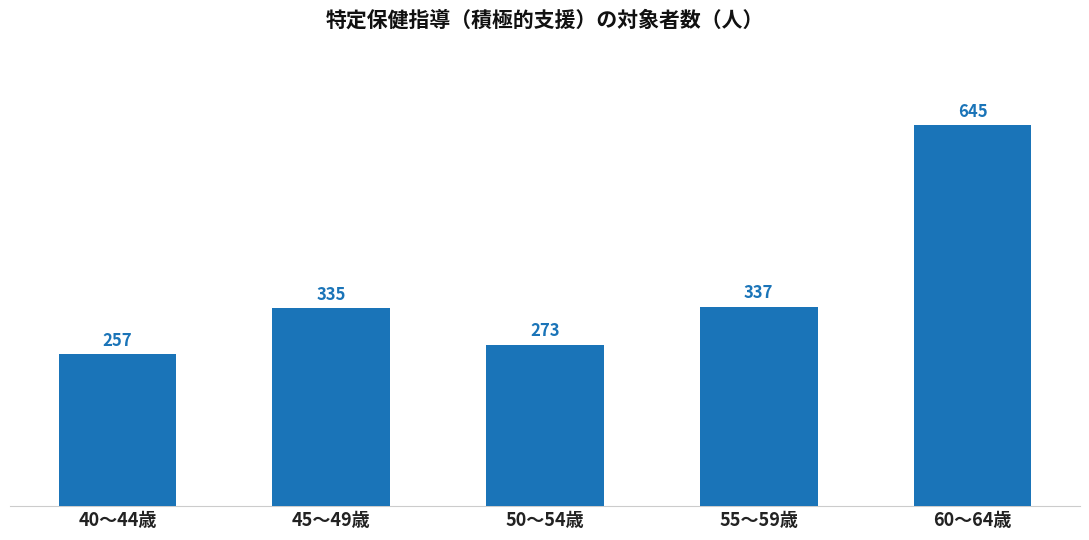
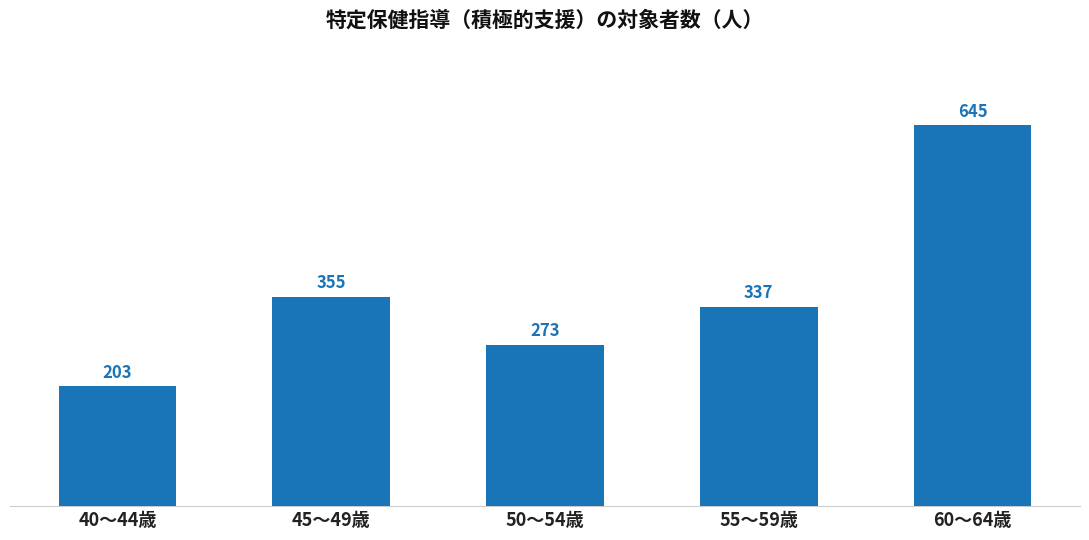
40～44歳: 257 -> 203
45～49歳: 335 -> 355
